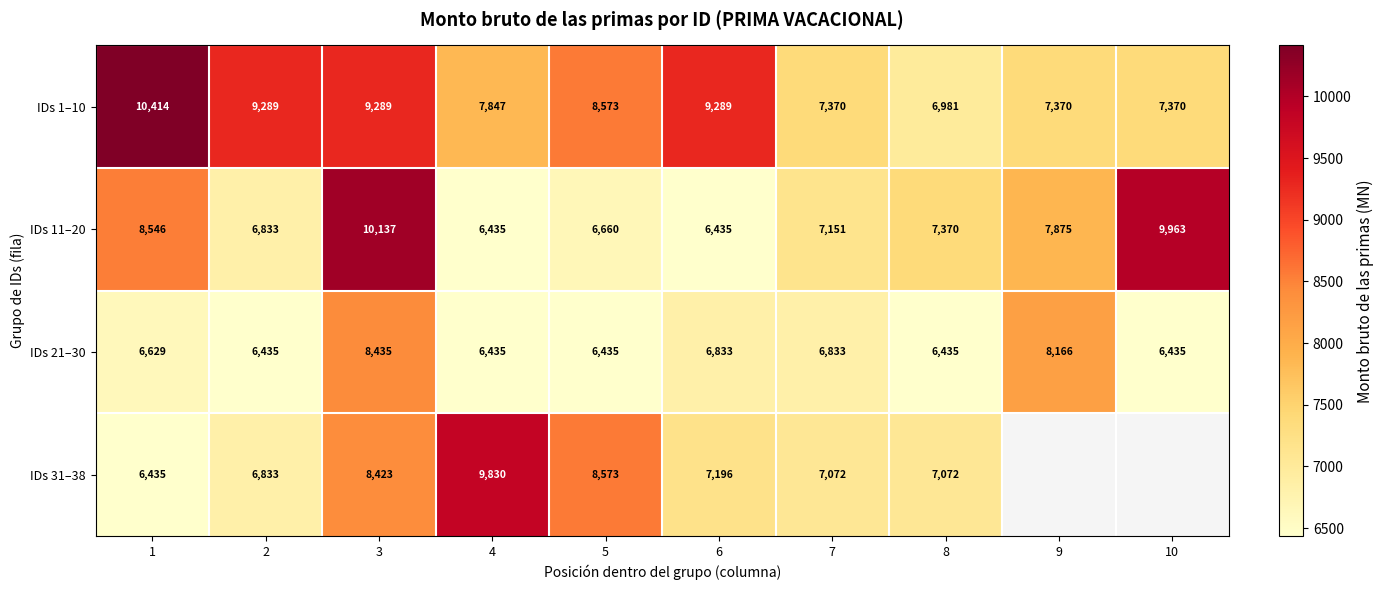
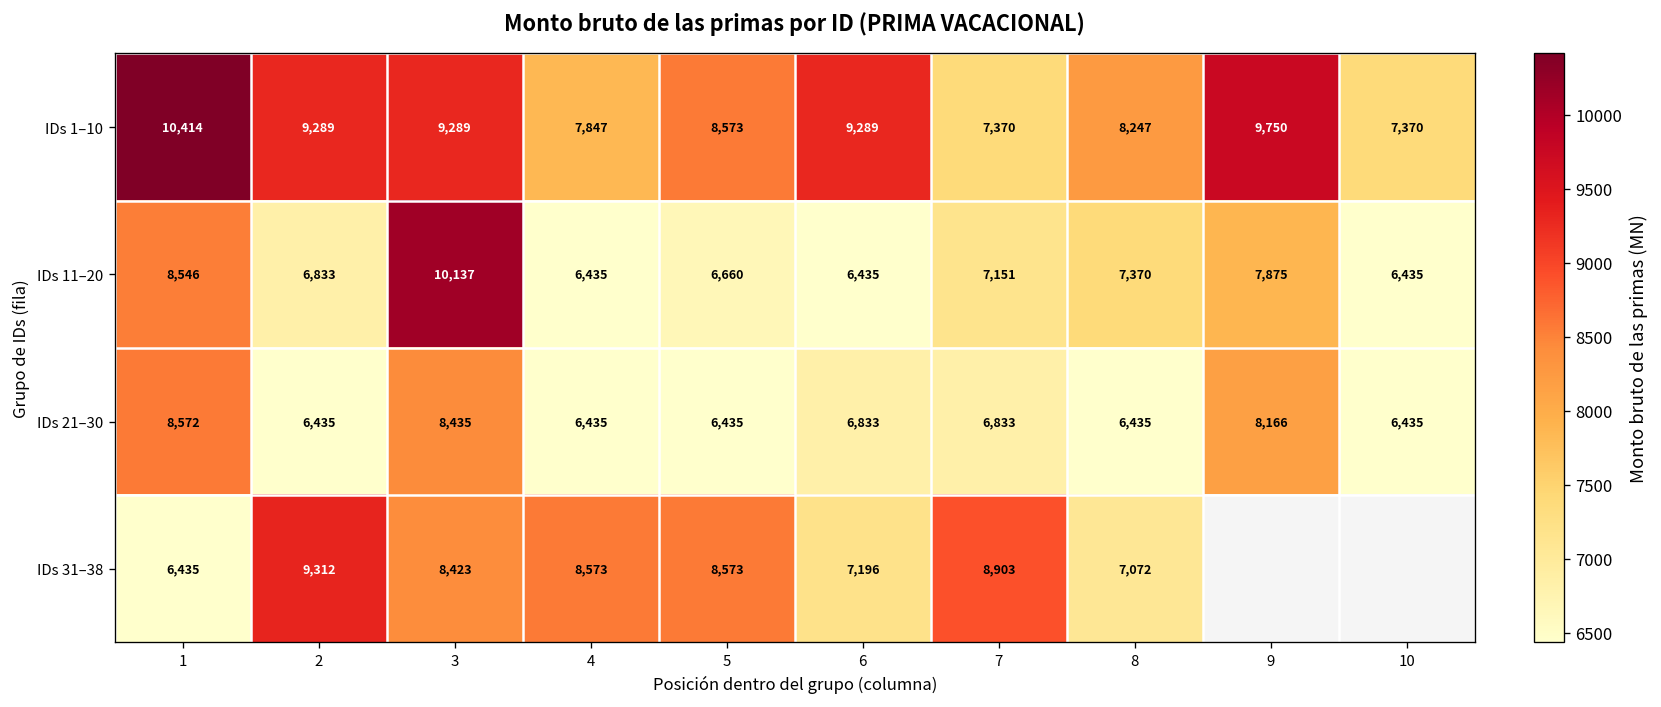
IDs 1–10, 8: 6,981 -> 8,247
IDs 1–10, 9: 7,370 -> 9,750
IDs 11–20, 10: 9,963 -> 6,435
IDs 21–30, 1: 6,629 -> 8,572
IDs 31–38, 2: 6,833 -> 9,312
IDs 31–38, 4: 9,830 -> 8,573
IDs 31–38, 7: 7,072 -> 8,903
